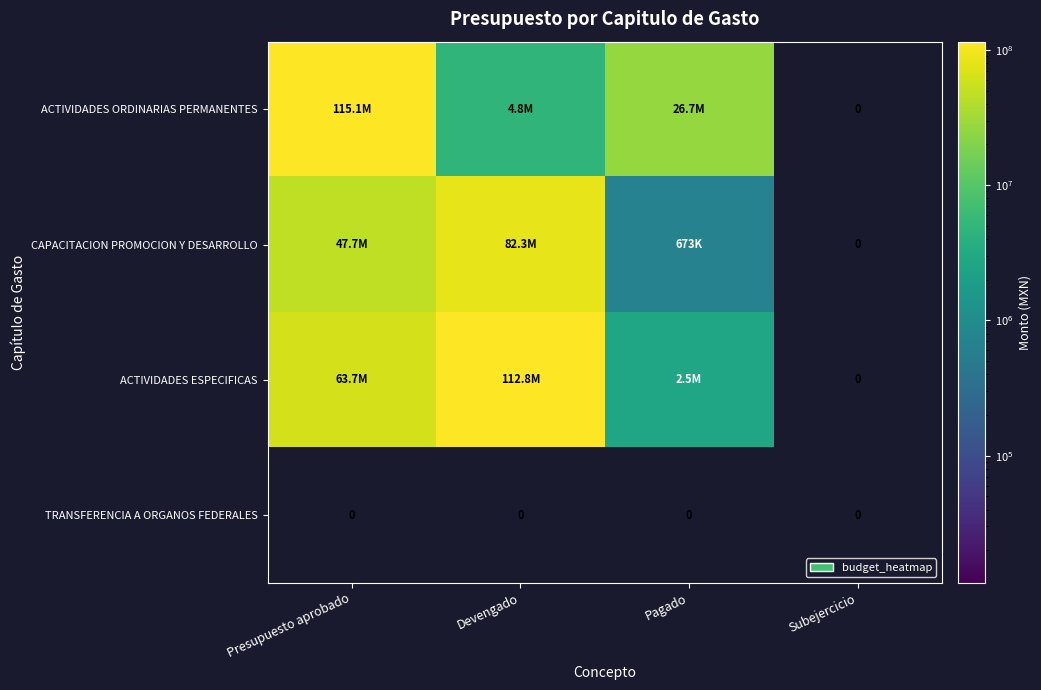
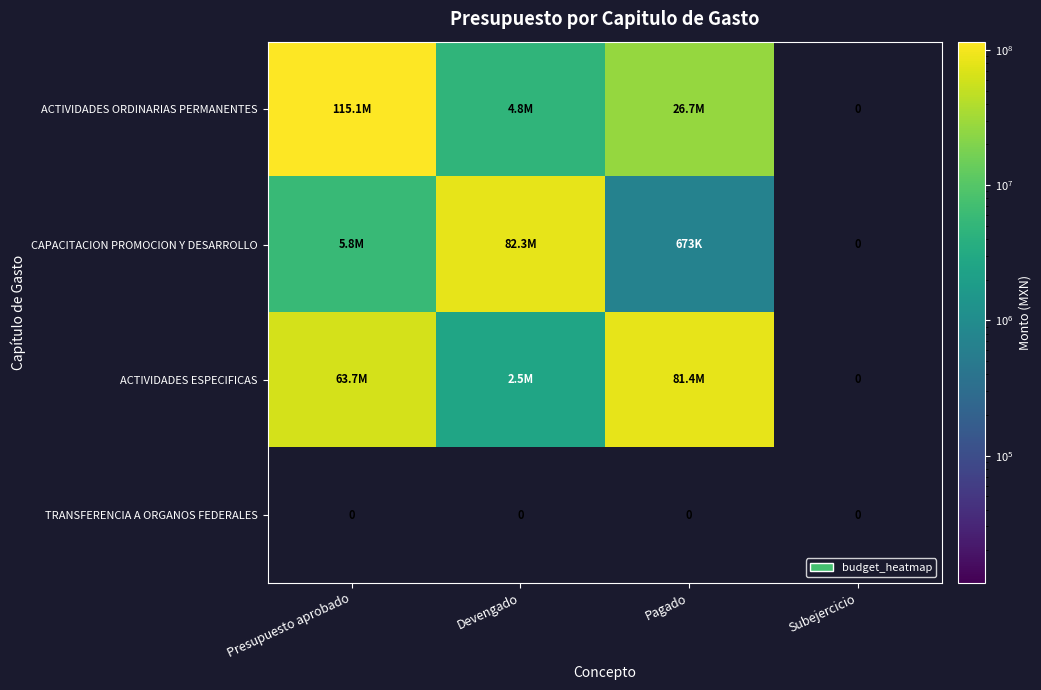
CAPACITACION PROMOCION Y DESARROLLO, Presupuesto aprobado: 47.7M -> 5.8M
ACTIVIDADES ESPECIFICAS, Devengado: 112.8M -> 2.5M
ACTIVIDADES ESPECIFICAS, Pagado: 2.5M -> 81.4M
